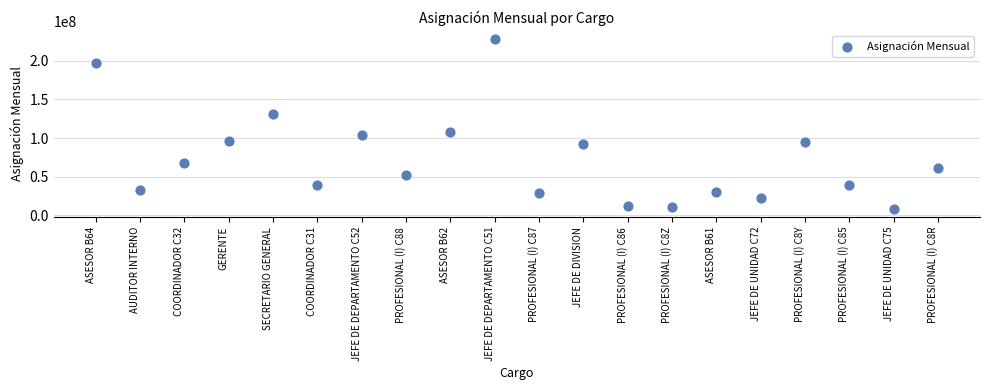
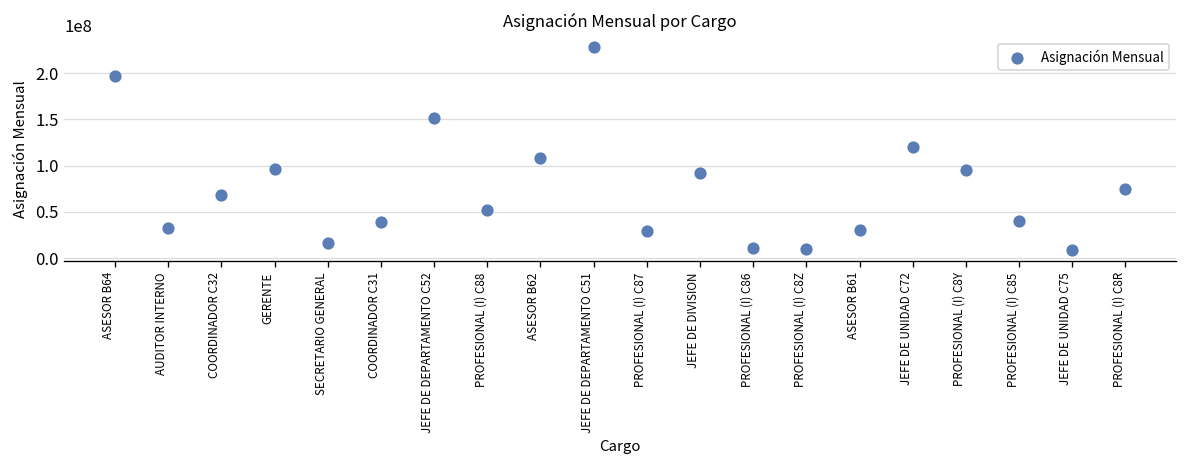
SECRETARIO GENERAL: 130000000 -> 20000000
JEFE DE DEPARTAMENTO C52: 100000000 -> 150000000
JEFE DE UNIDAD C72: 20000000 -> 120000000
PROFESIONAL (I) C8R: 60000000 -> 70000000
